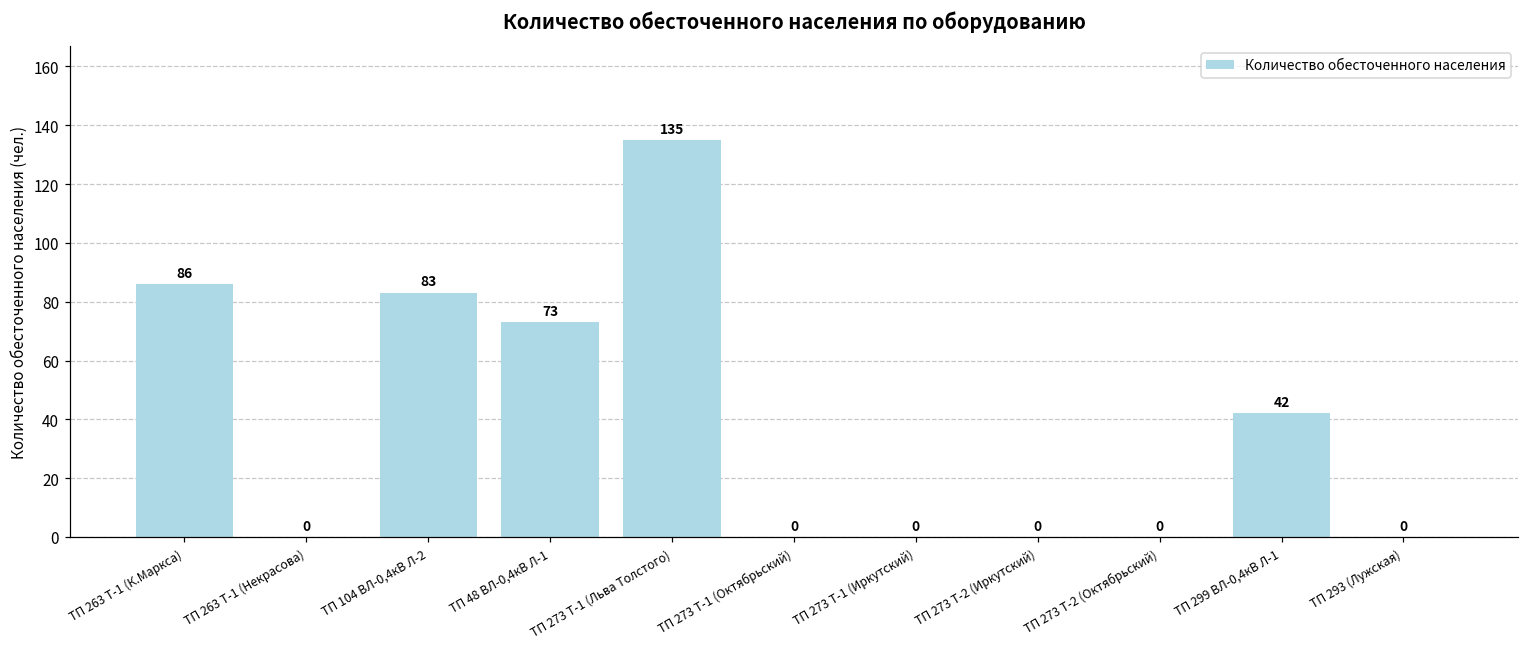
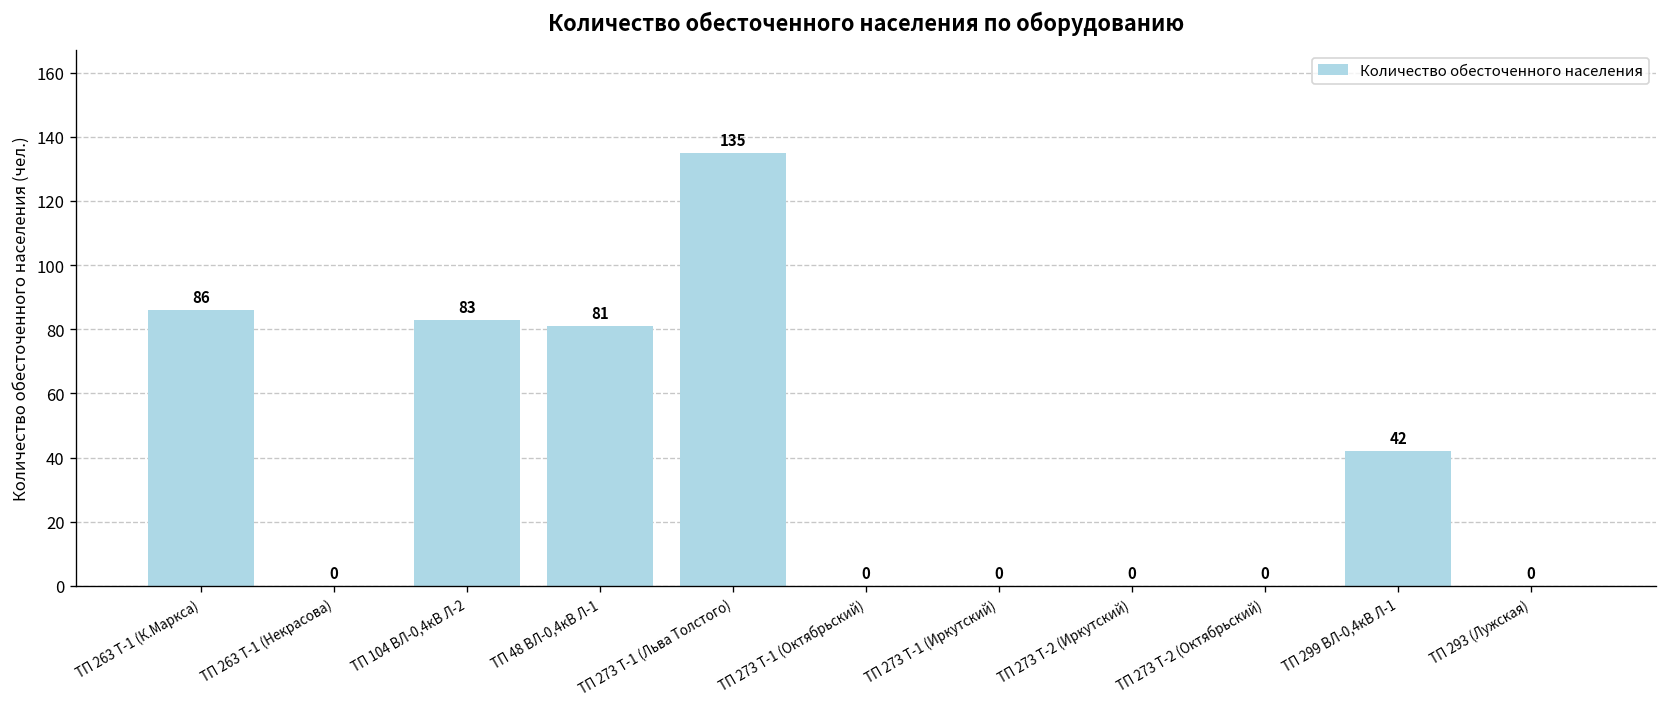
ТП 48 ВЛ-0,4кВ Л-1: 73 -> 81
